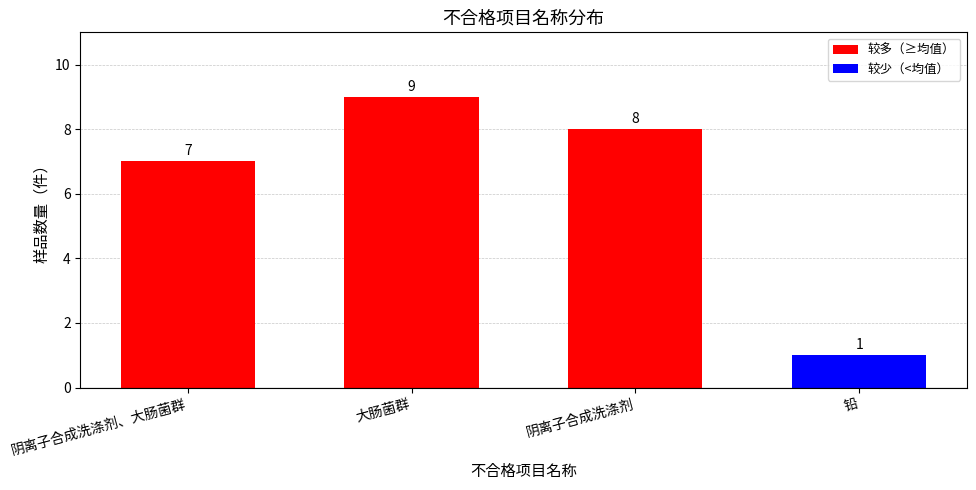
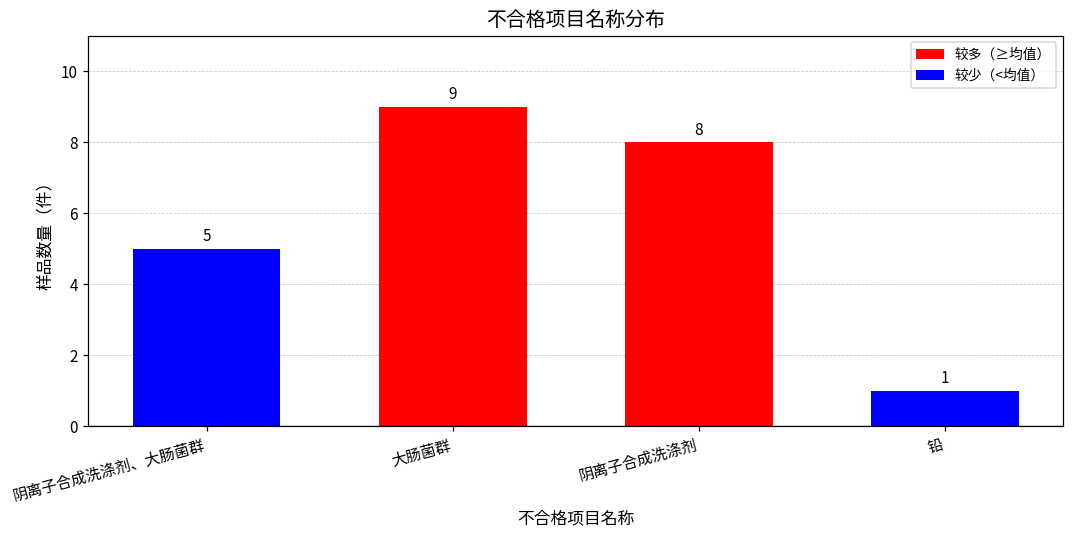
阴离子合成洗涤剂、大肠菌群: 7 -> 5
